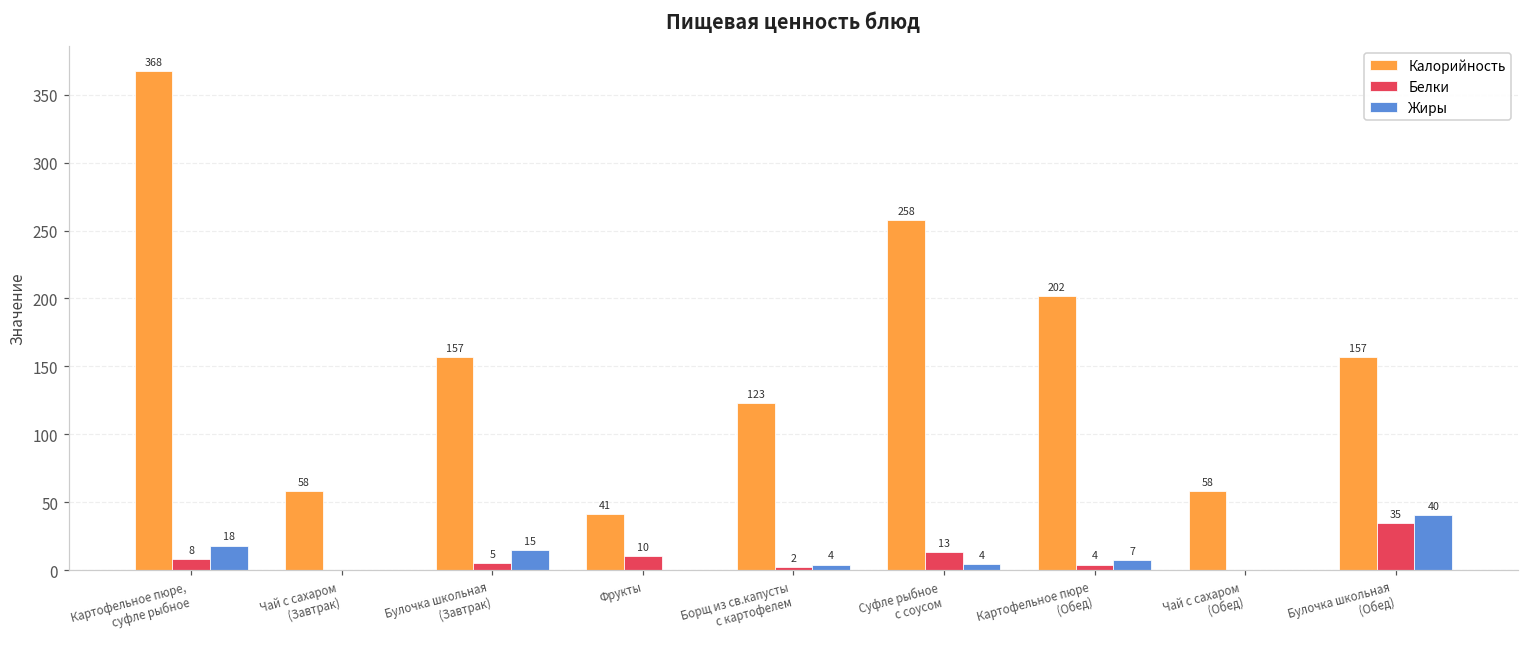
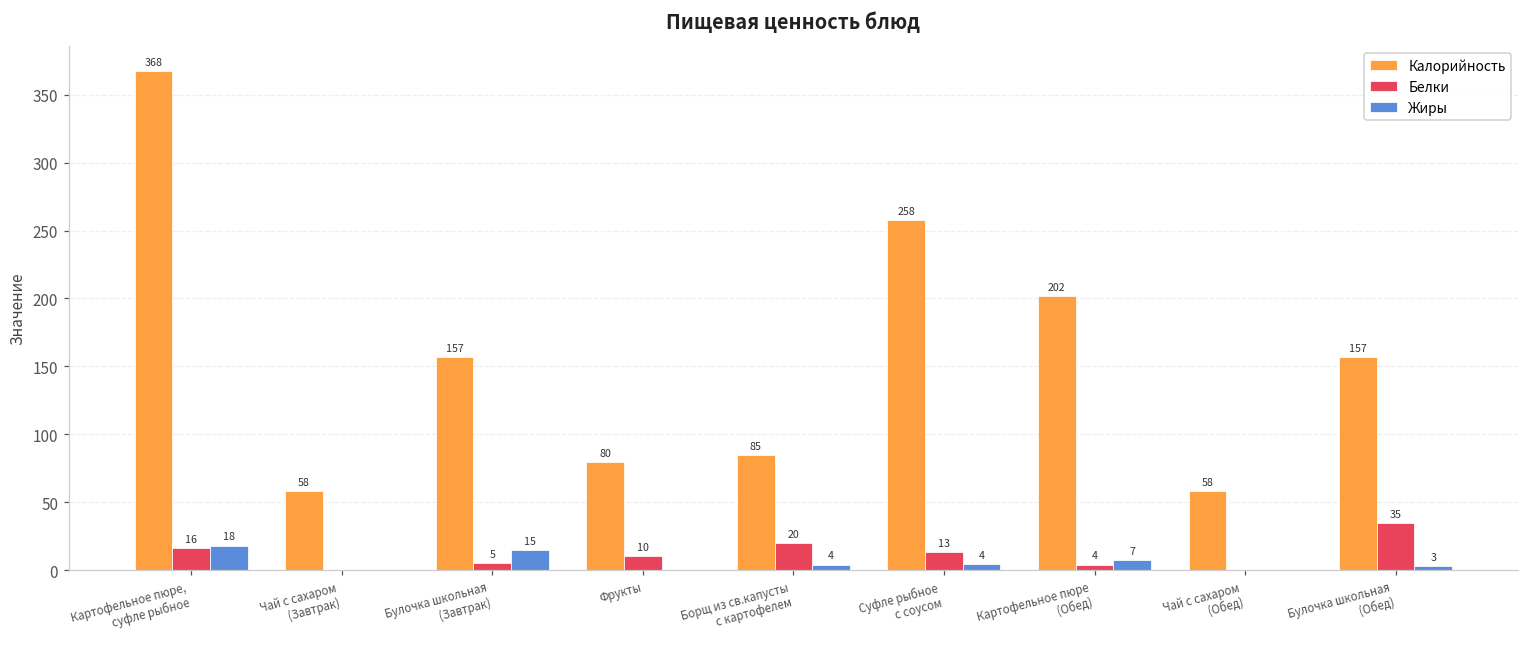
Белки, Картофельное пюре, суфле рыбное: 8 -> 16
Калорийность, Фрукты: 41 -> 80
Калорийность, Борщ из св.капусты с картофелем: 123 -> 85
Белки, Борщ из св.капусты с картофелем: 2 -> 20
Жиры, Булочка школьная (Обед): 40 -> 3
